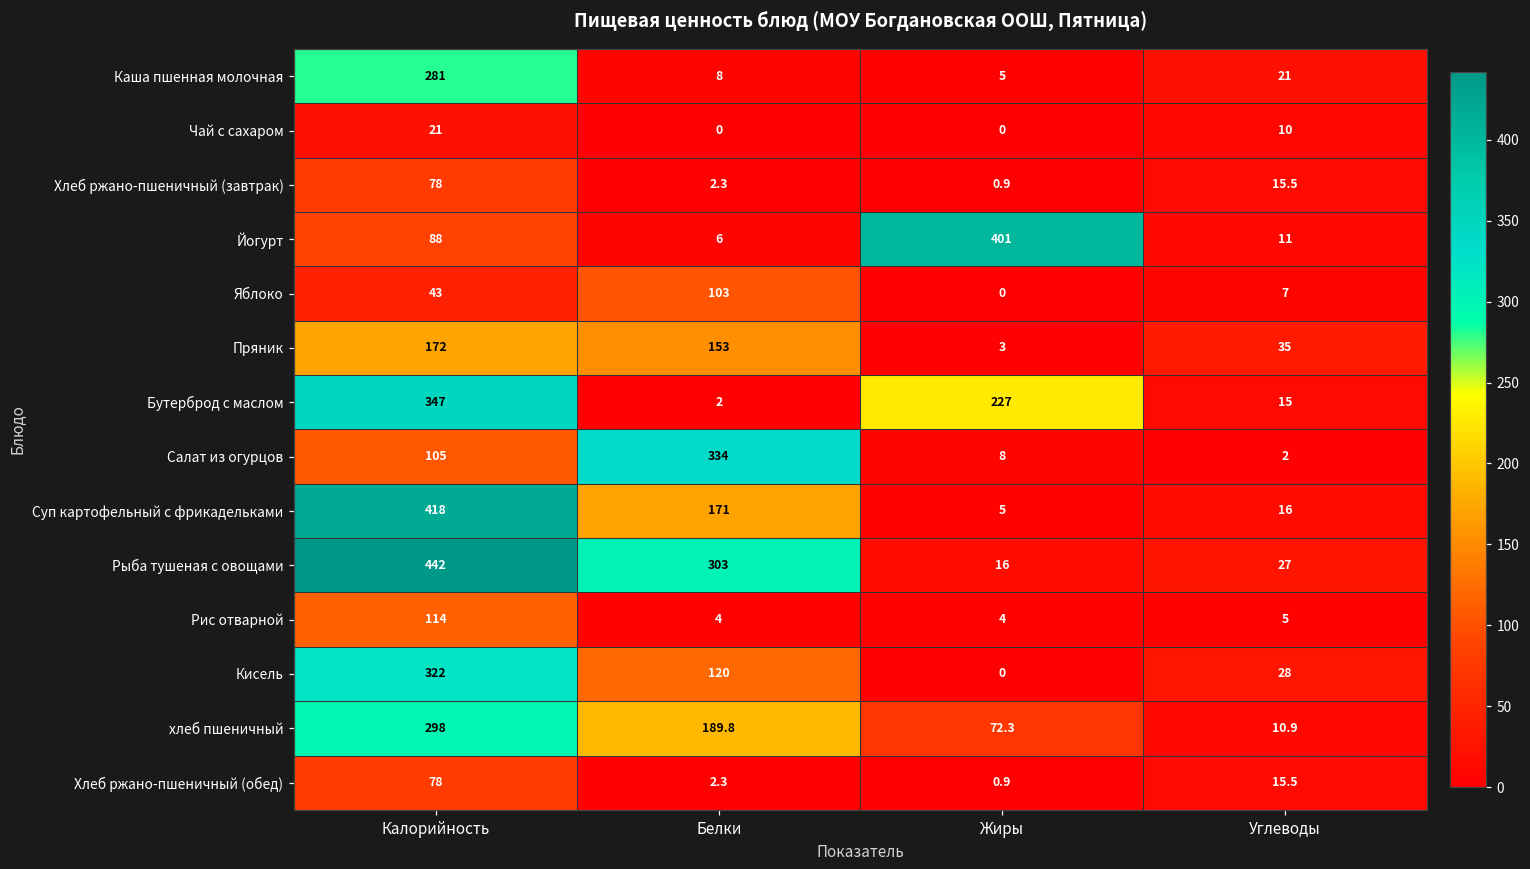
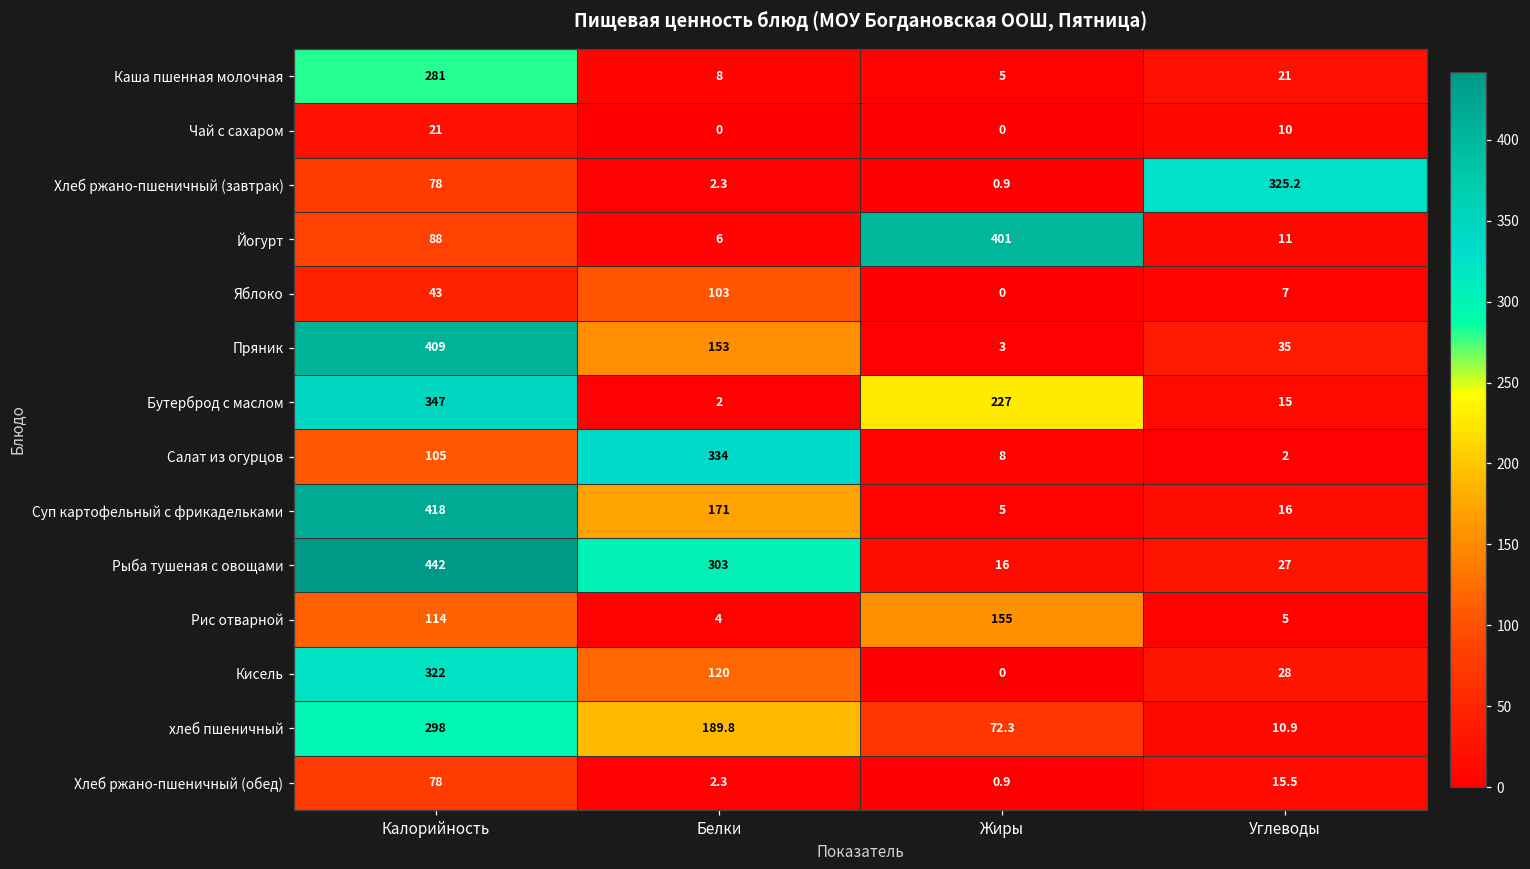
Хлеб ржано-пшеничный (завтрак), Углеводы: 15.5 -> 325.2
Пряник, Калорийность: 172 -> 409
Рис отварной, Жиры: 4 -> 155
